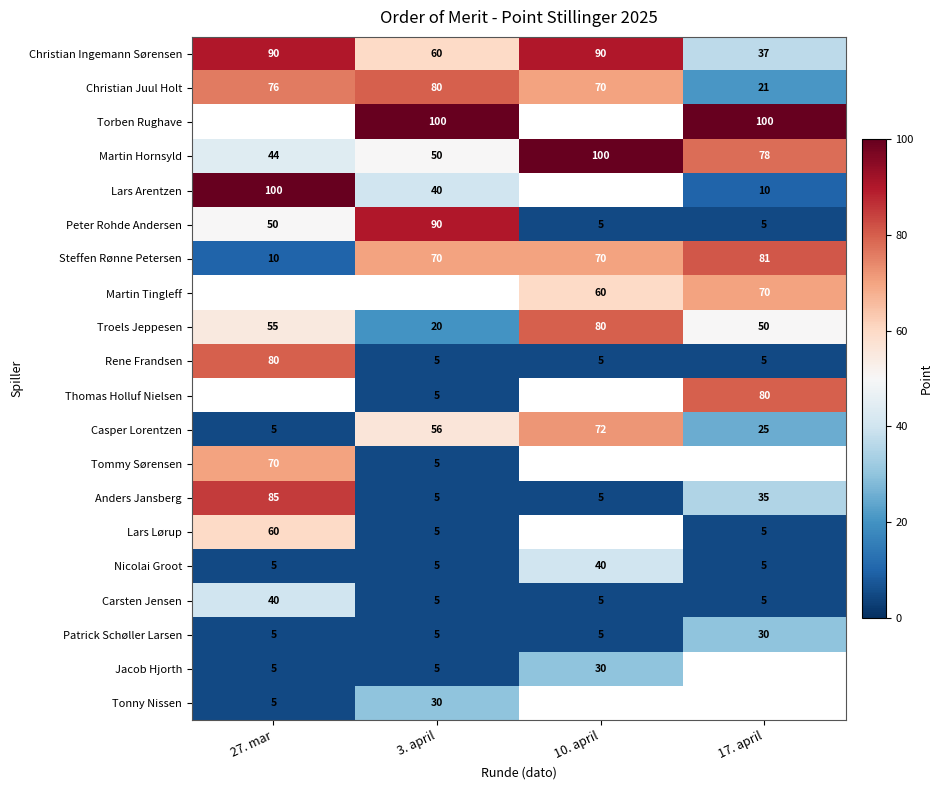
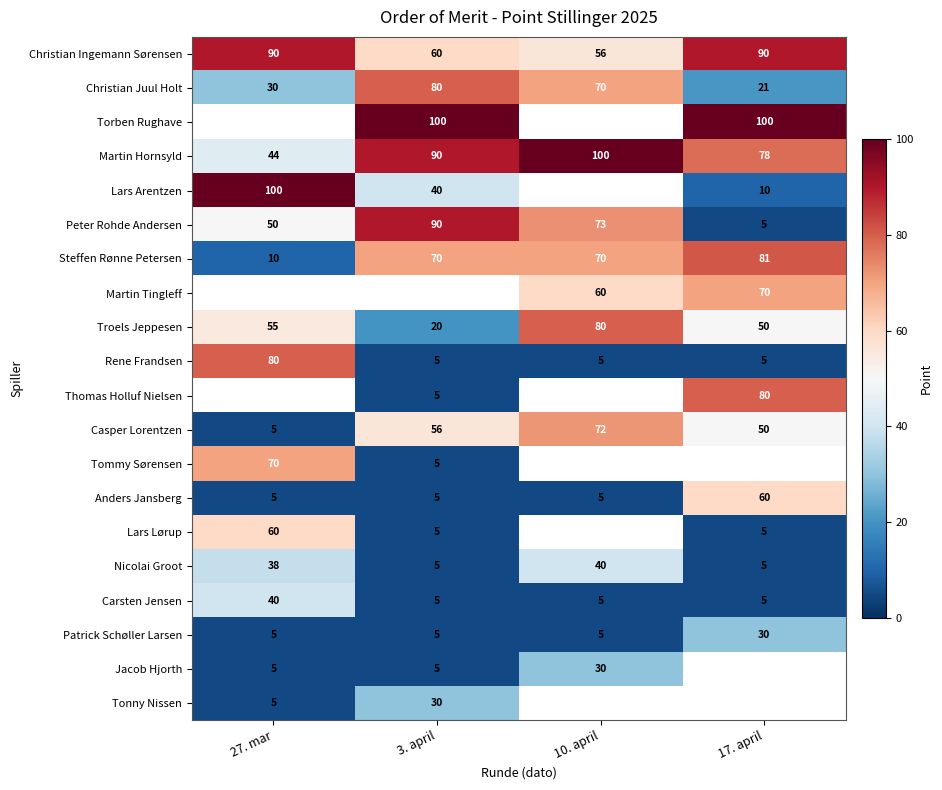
Christian Ingemann Sørensen, 10. april: 90 -> 56
Christian Ingemann Sørensen, 17. april: 37 -> 90
Christian Juul Holt, 27. mar: 76 -> 30
Martin Hornsyld, 3. april: 50 -> 90
Peter Rohde Andersen, 10. april: 5 -> 73
Casper Lorentzen, 17. april: 25 -> 50
Anders Jansberg, 27. mar: 85 -> 5
Anders Jansberg, 17. april: 35 -> 60
Nicolai Groot, 27. mar: 5 -> 38
